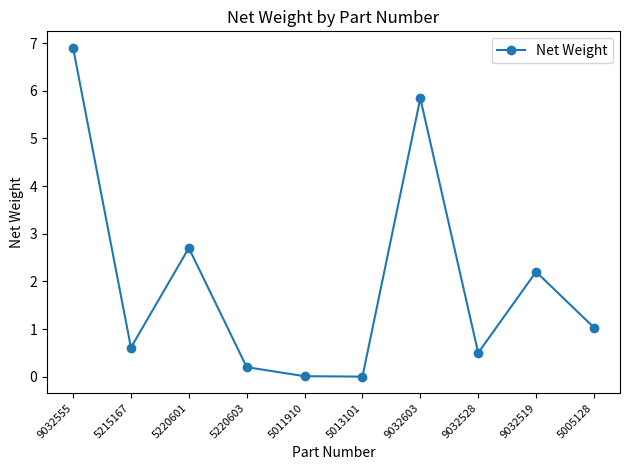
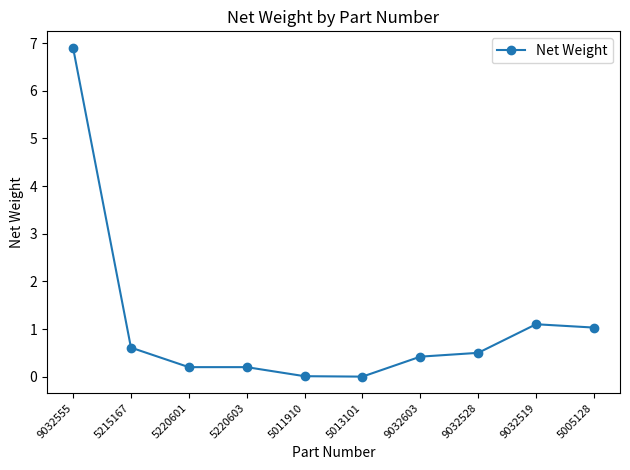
5220601: 2.7 -> 0.2
9032603: 5.8 -> 0.4
9032519: 2.2 -> 1.1
